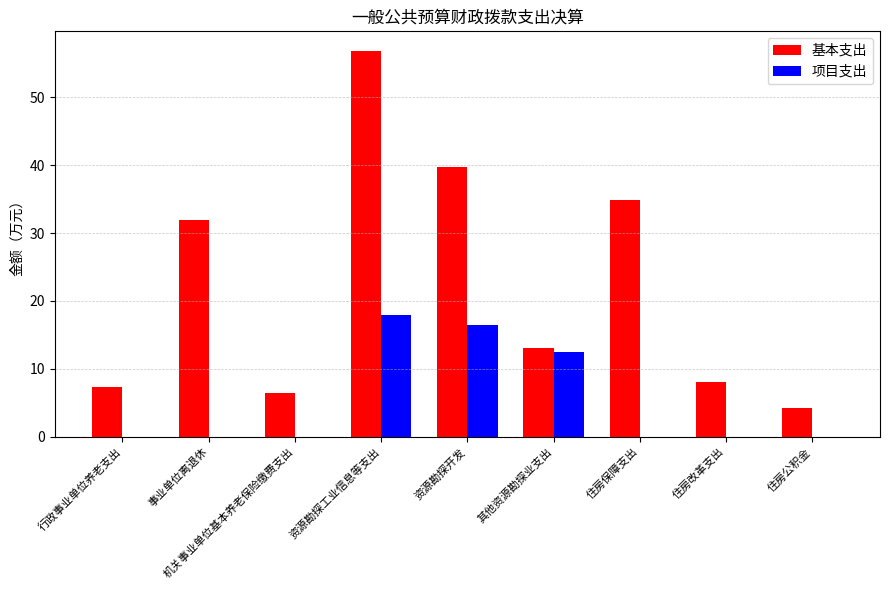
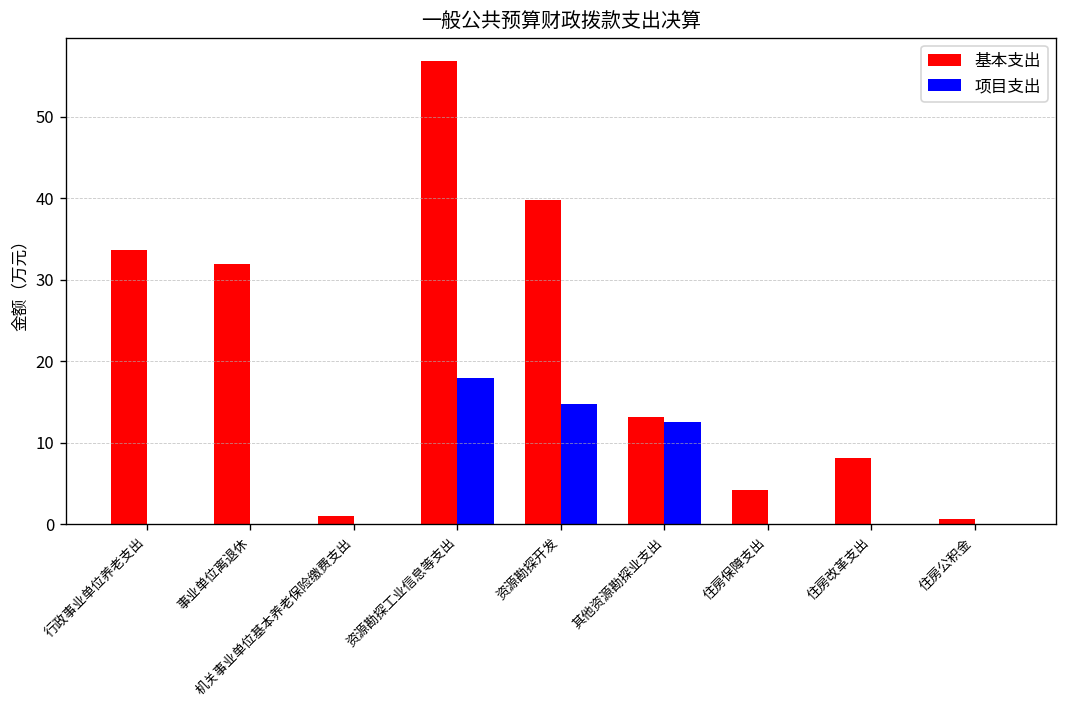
基本支出, 行政事业单位养老支出: 7 -> 34
基本支出, 机关事业单位基本养老保险缴费支出: 7 -> 1
项目支出, 资源勘探开发: 16 -> 15
基本支出, 住房保障支出: 35 -> 4
基本支出, 住房公积金: 4 -> 1
